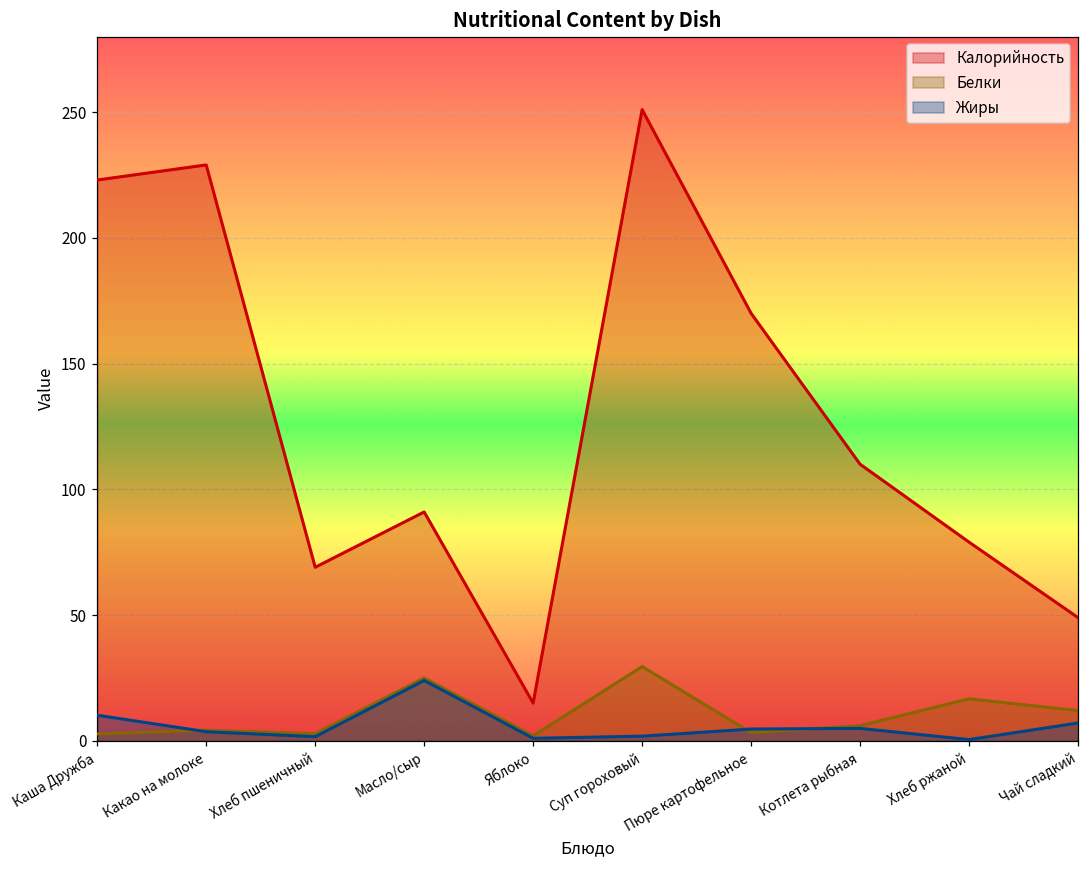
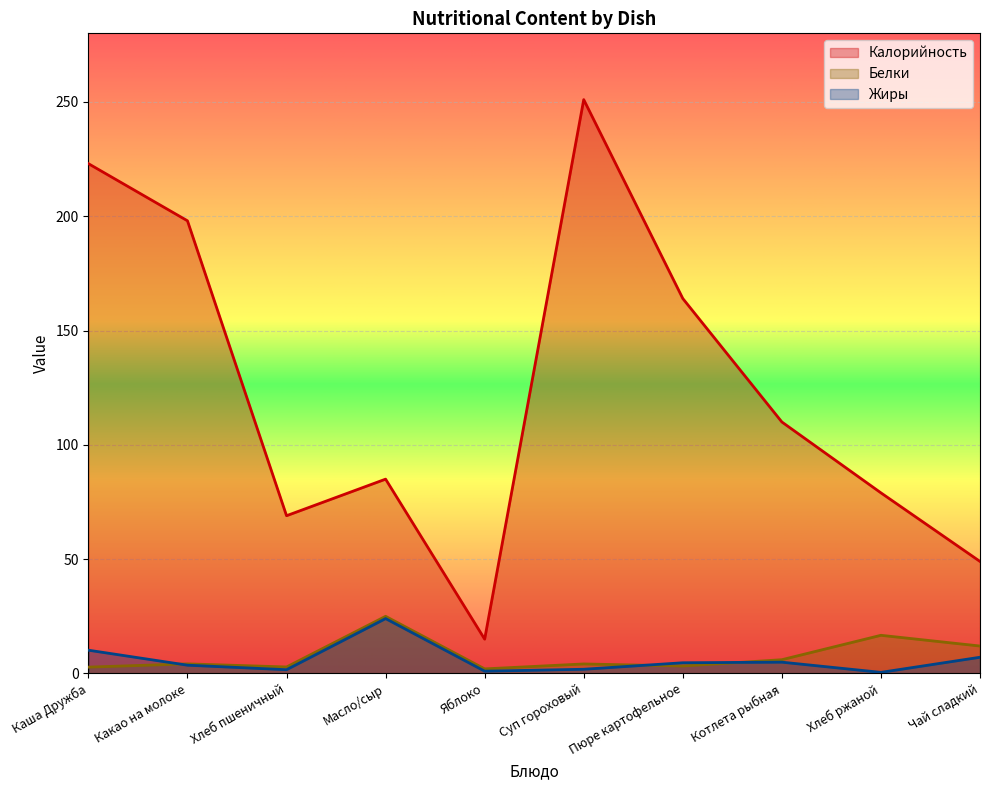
Калорийность, Какао на молоке: 229 -> 198
Калорийность, Масло/сыр: 91 -> 85
Белки, Суп гороховый: 30 -> 4
Калорийность, Пюре картофельное: 170 -> 164
